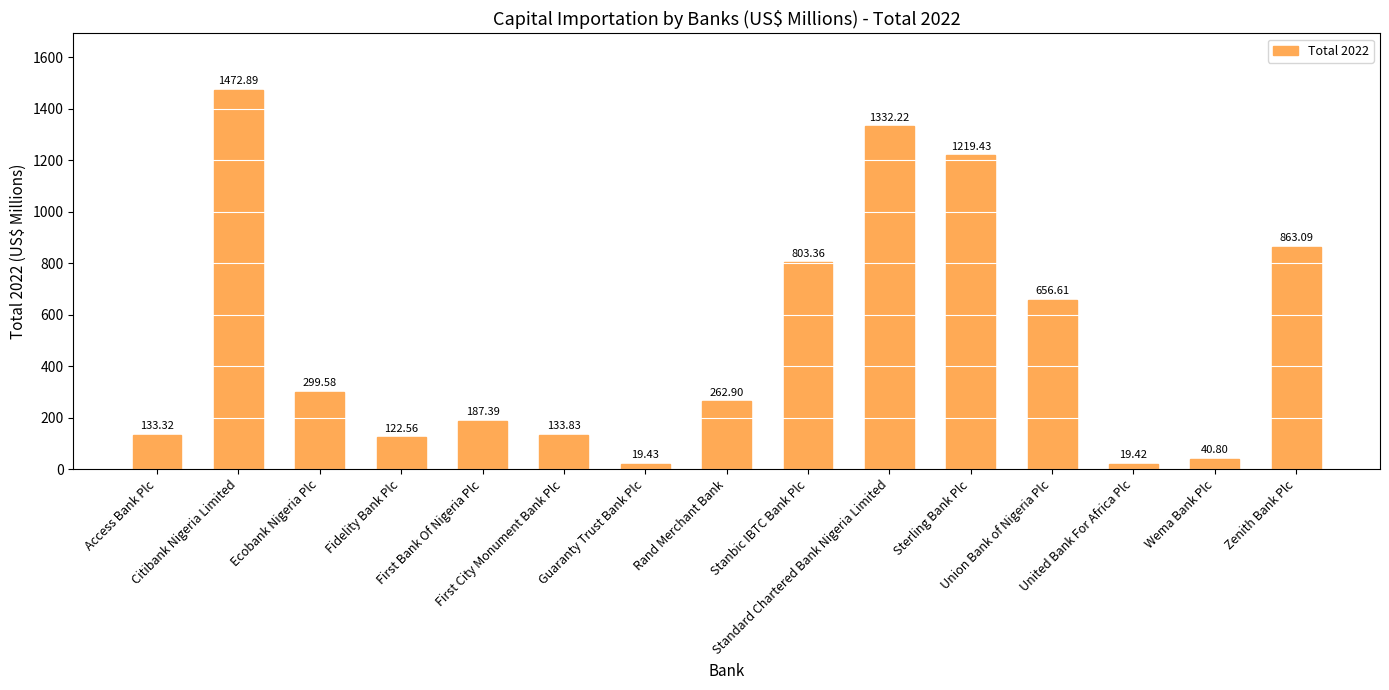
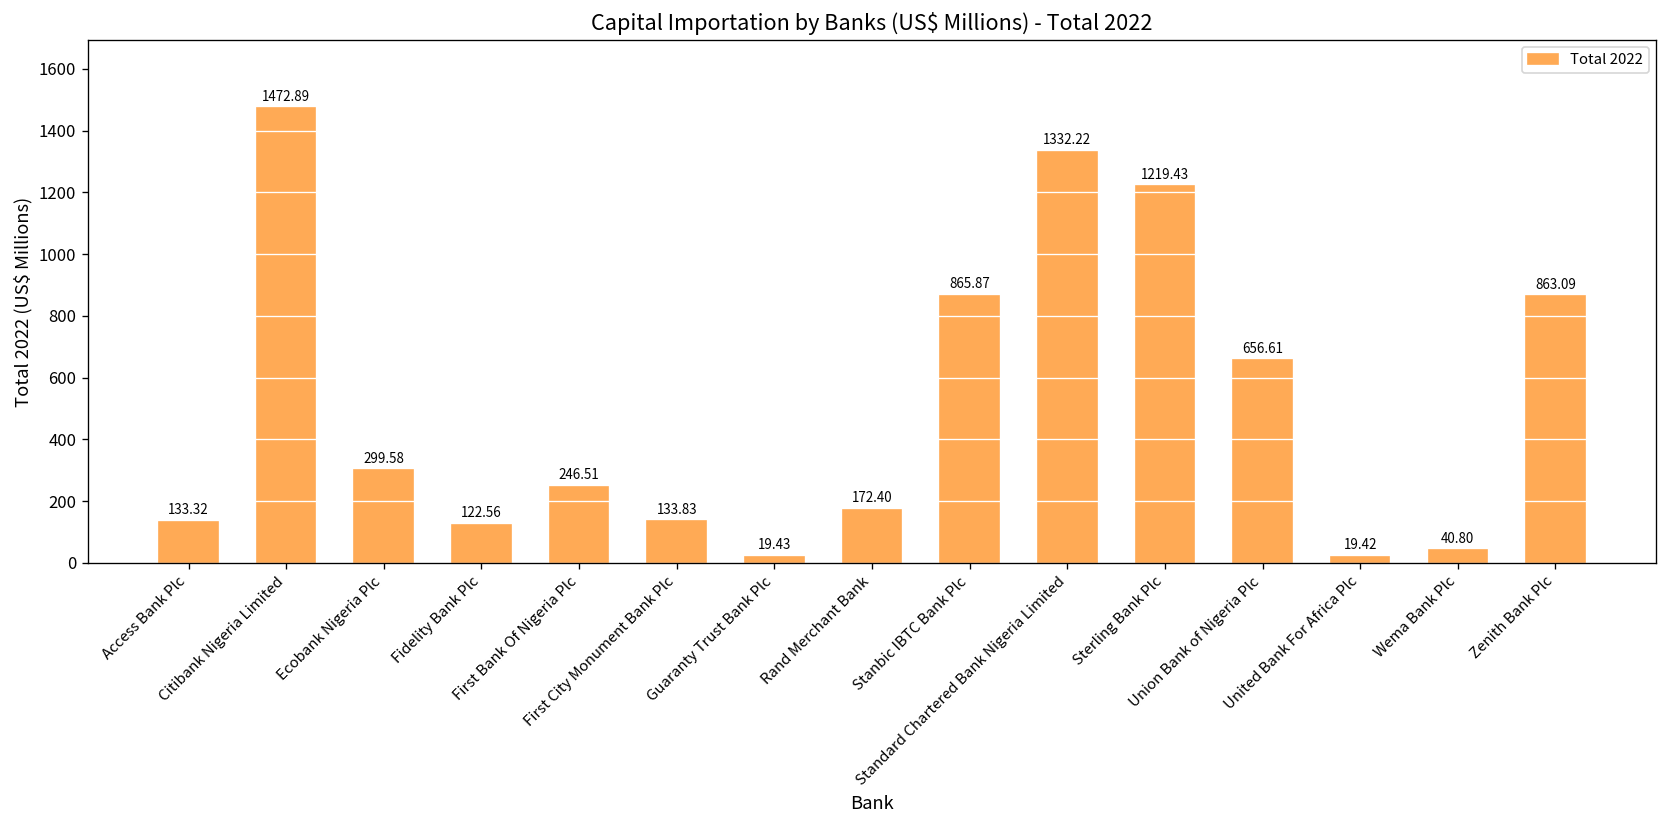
First Bank Of Nigeria Plc: 187.39 -> 246.51
Rand Merchant Bank: 262.90 -> 172.40
Stanbic IBTC Bank Plc: 803.36 -> 865.87
